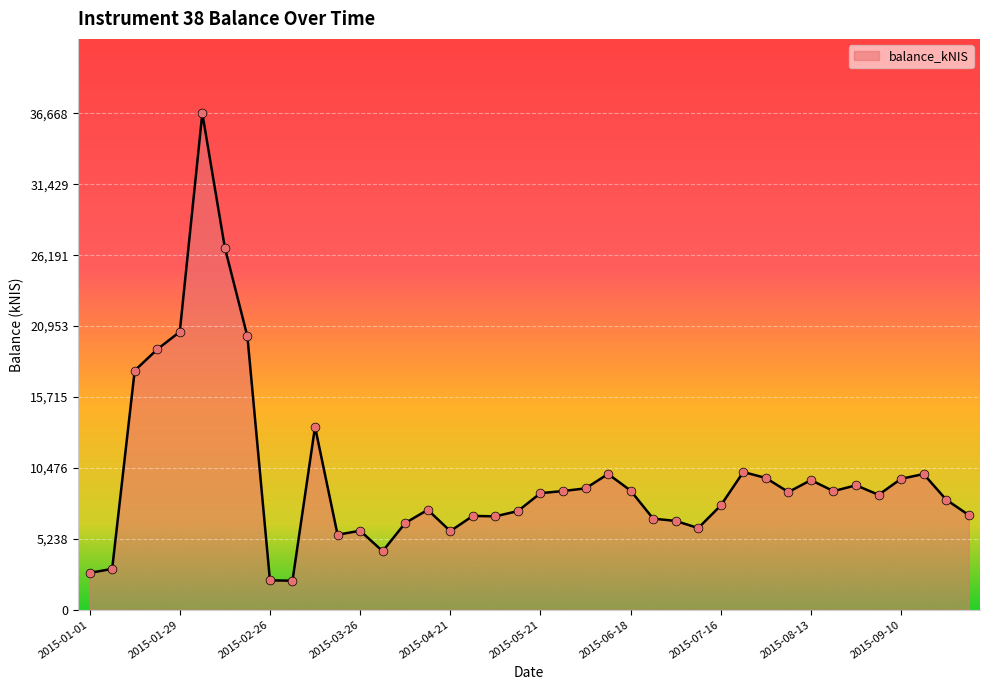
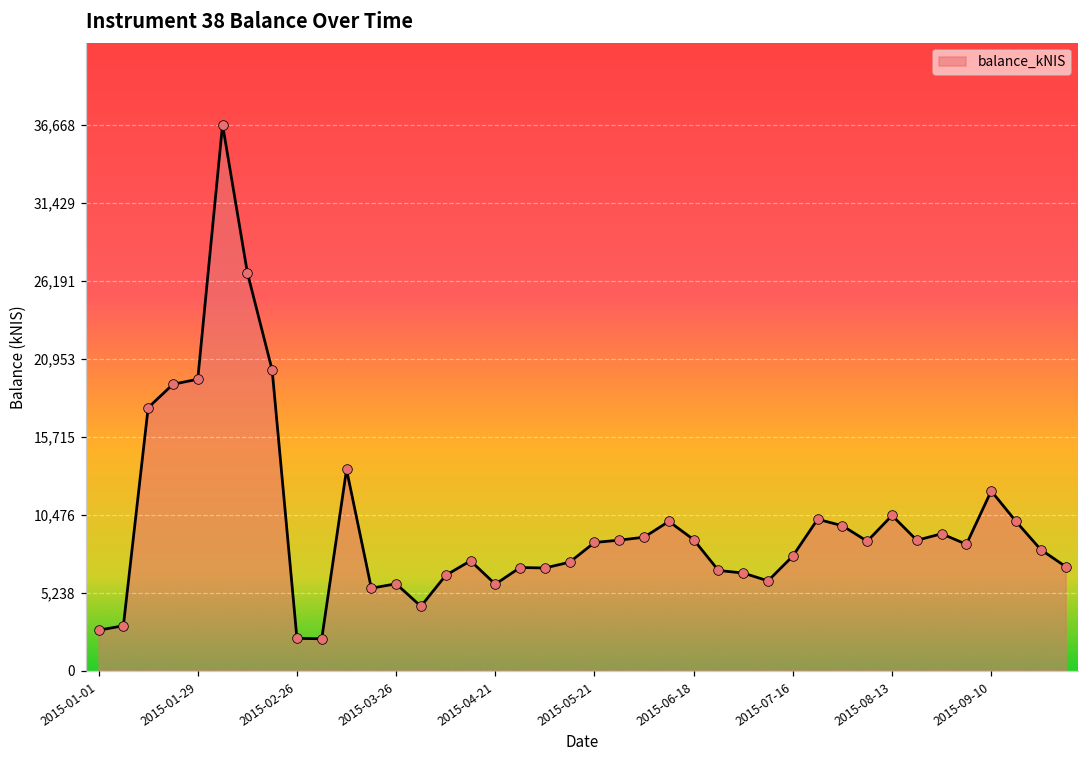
2015-01-29: 20,500 -> 19,600
2015-08-13: 9,600 -> 10,400
2015-09-10: 9,700 -> 12,100
